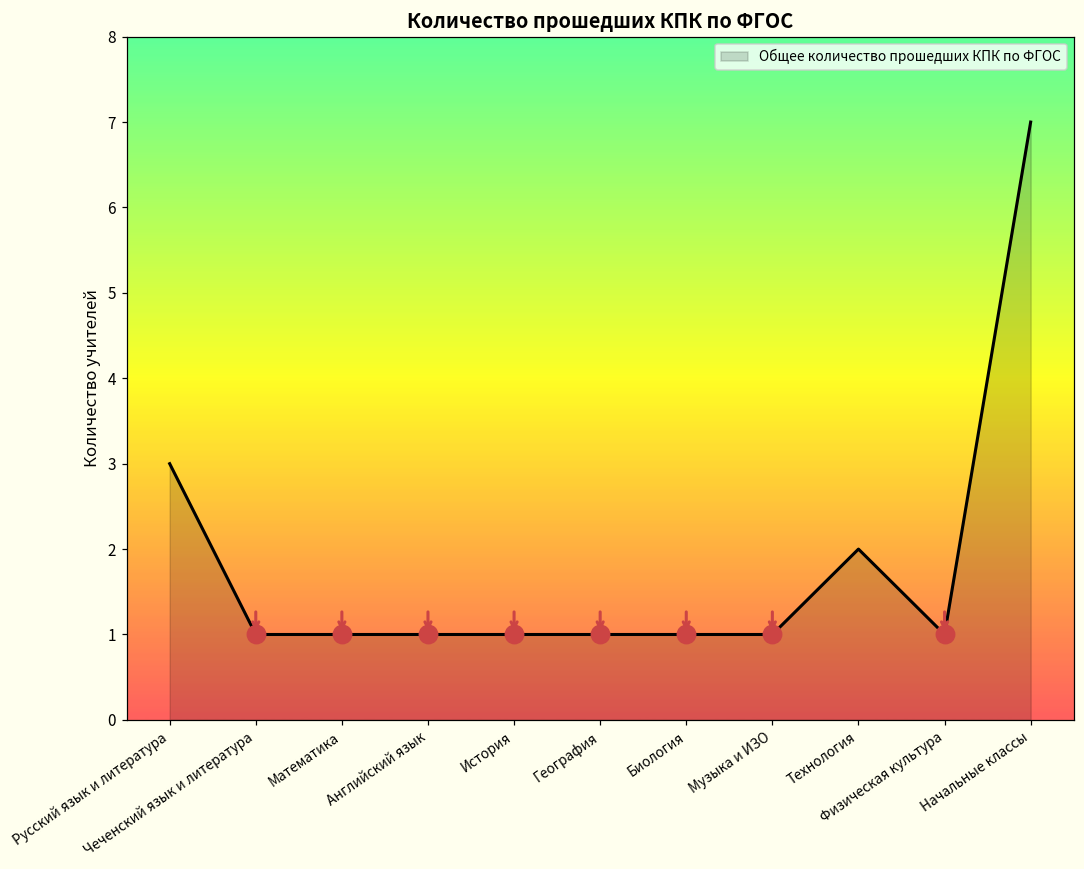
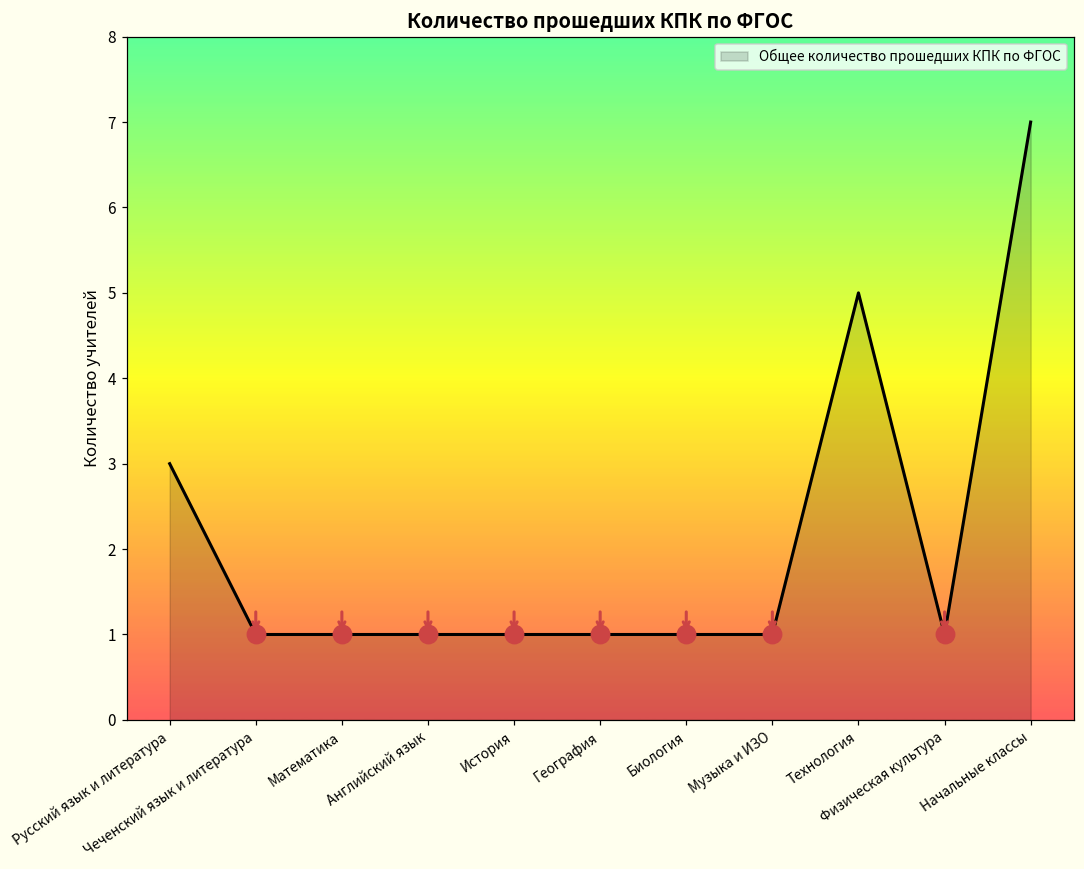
Общее количество прошедших КПК по ФГОС, Технология: 2 -> 5
